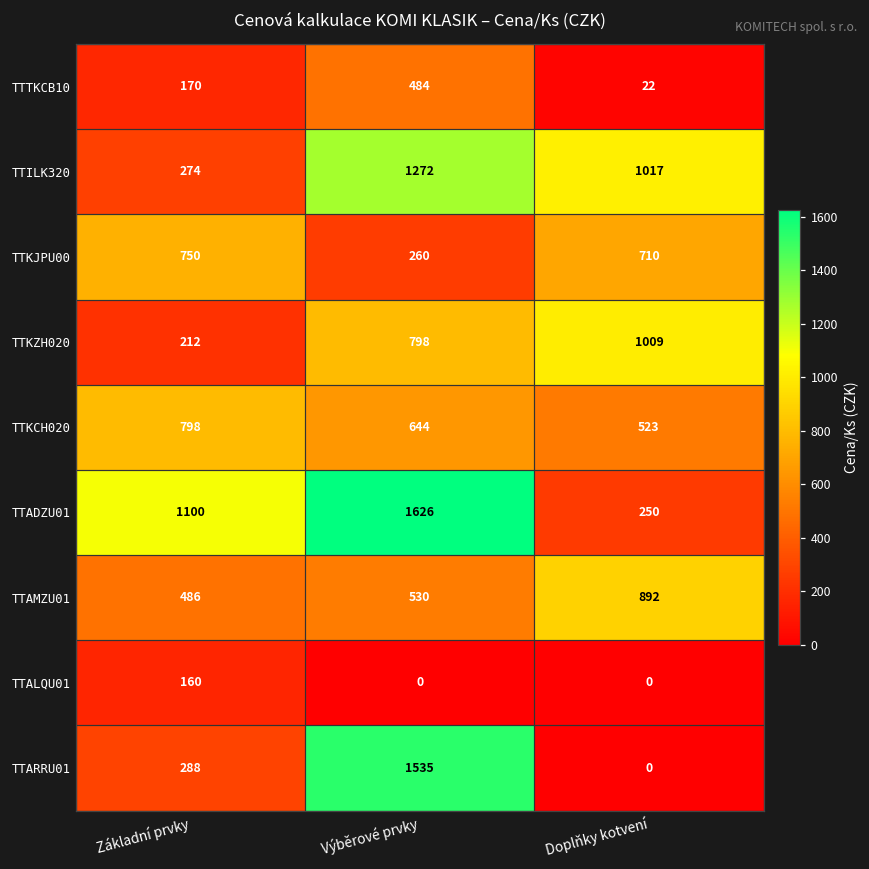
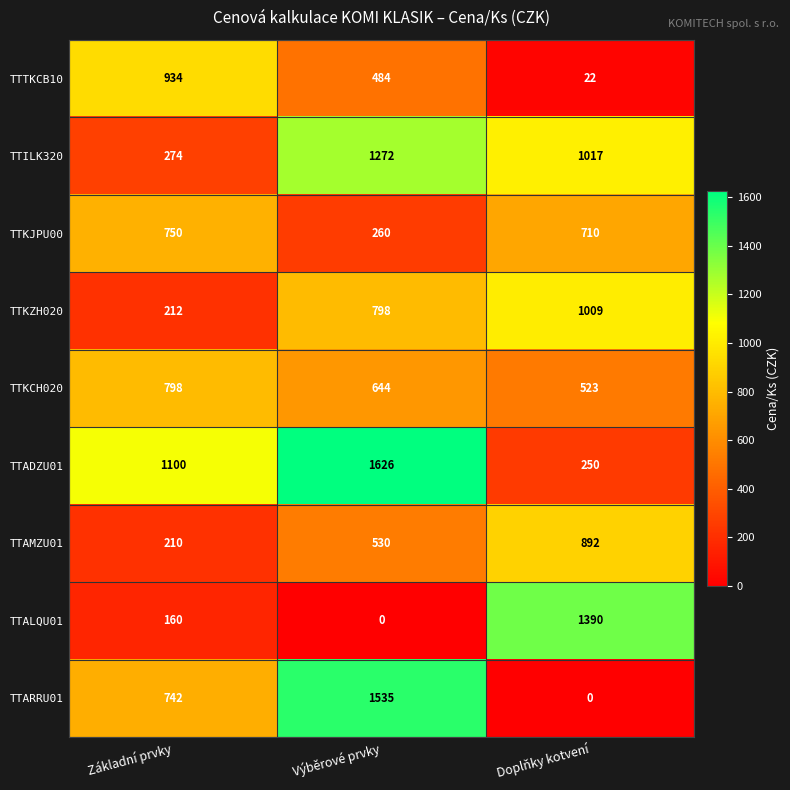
TTTKCB10, Základní prvky: 170 -> 934
TTAMZU01, Základní prvky: 486 -> 210
TTALQU01, Doplňky kotvení: 0 -> 1390
TTARRU01, Základní prvky: 288 -> 742
